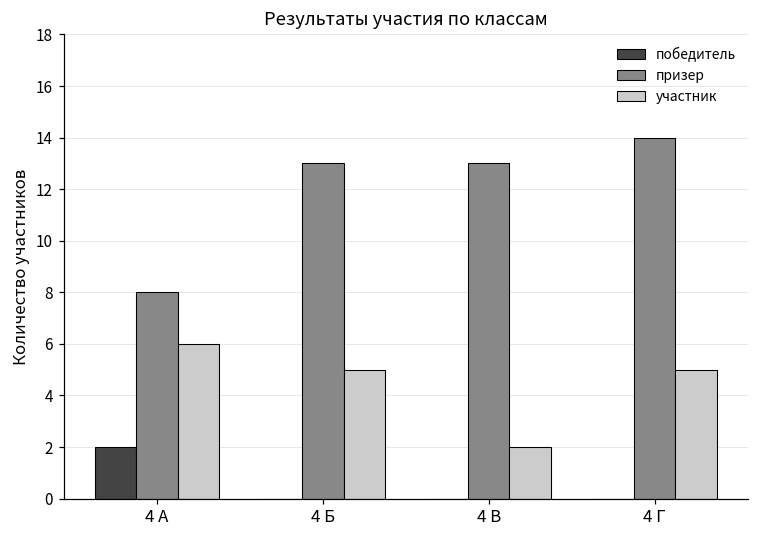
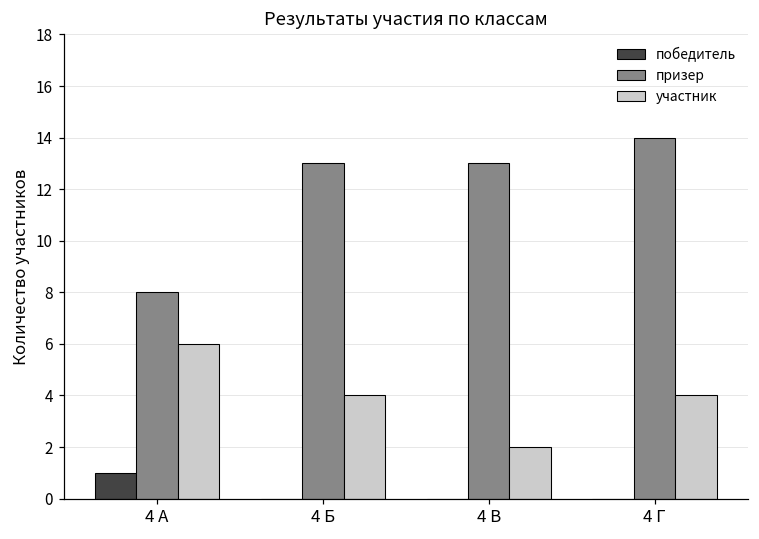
победитель, 4 А: 2 -> 1
участник, 4 Б: 5 -> 4
участник, 4 Г: 5 -> 4
